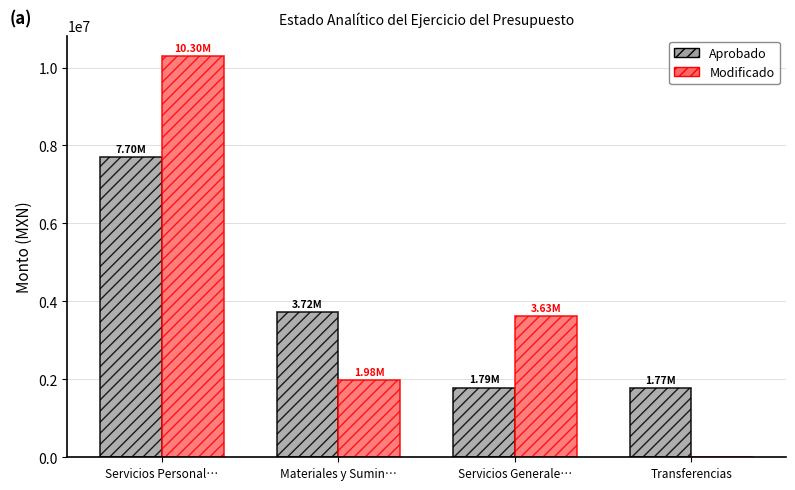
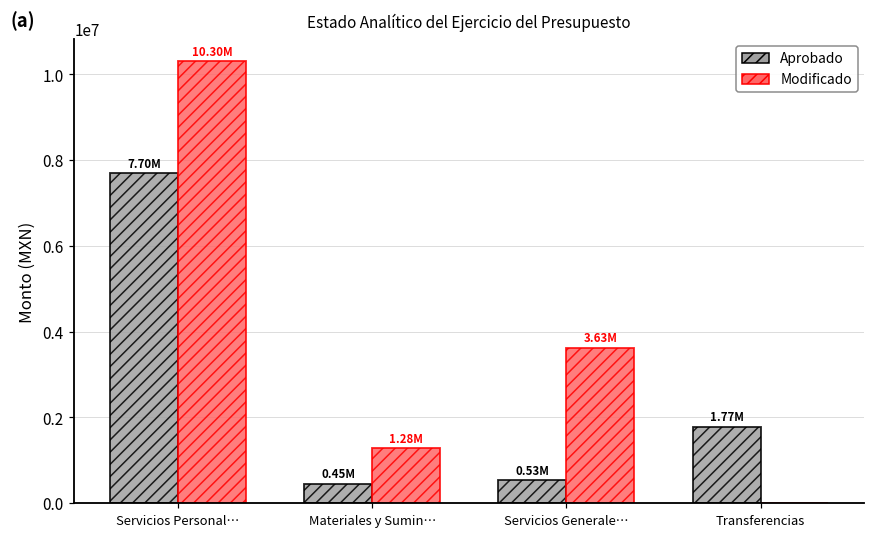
Aprobado, Materiales y Sumin…: 3.72M -> 0.45M
Modificado, Materiales y Sumin…: 1.98M -> 1.28M
Aprobado, Servicios Generale…: 1.79M -> 0.53M
